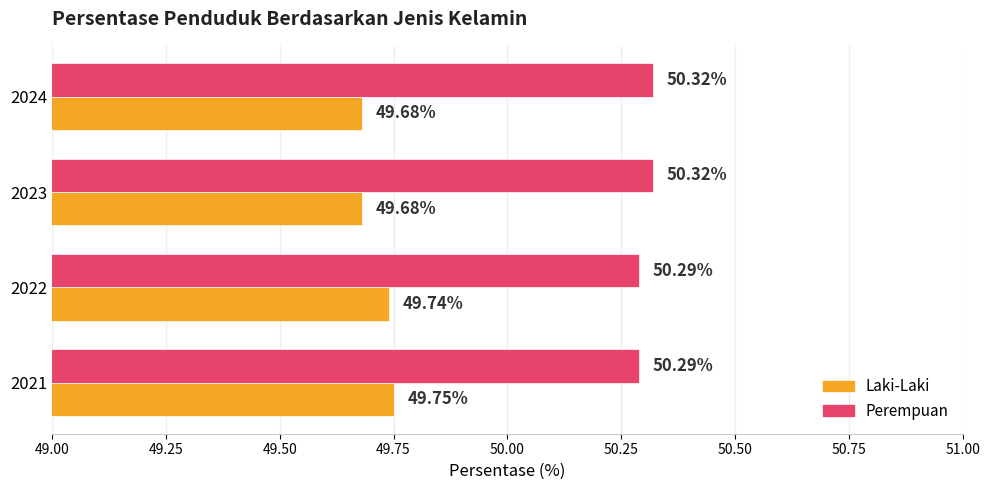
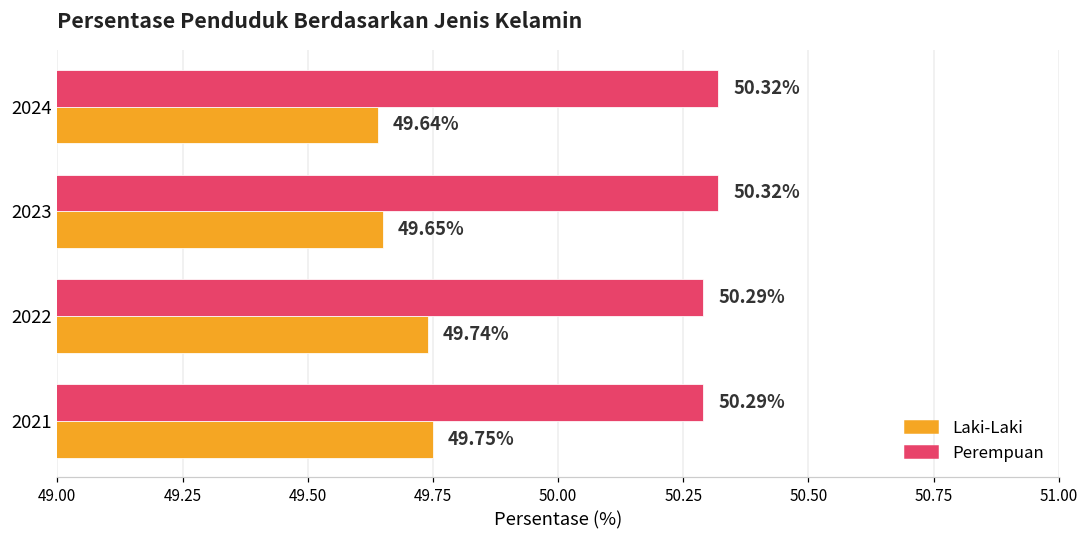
Laki-Laki, 2024: 49.68% -> 49.64%
Laki-Laki, 2023: 49.68% -> 49.65%
